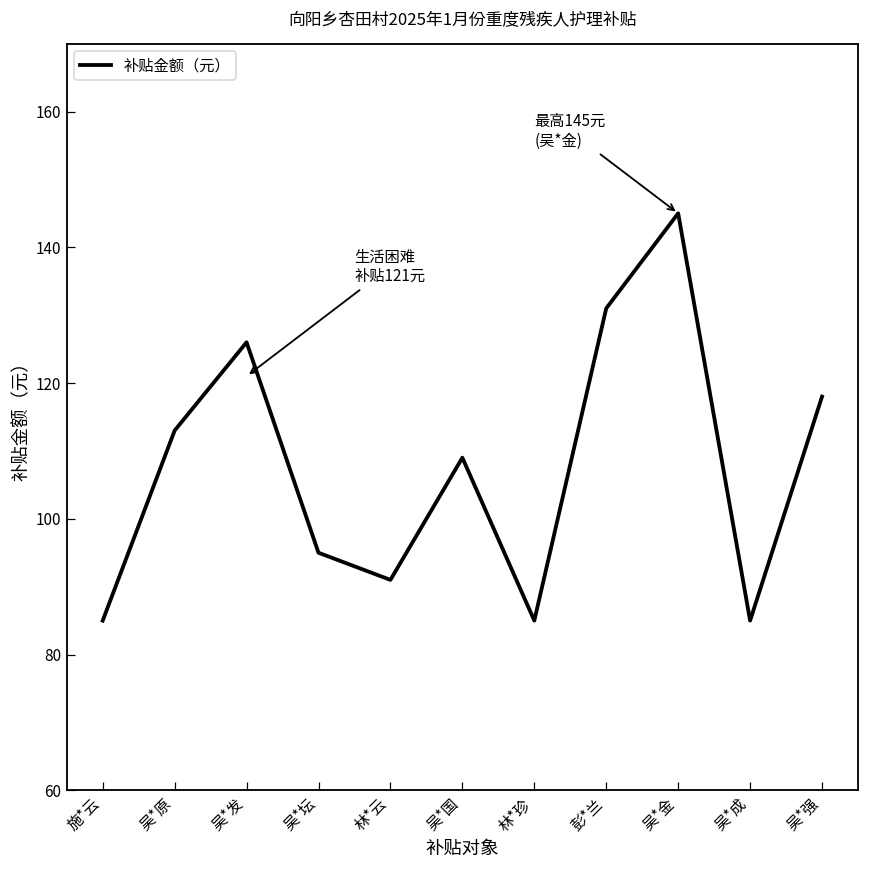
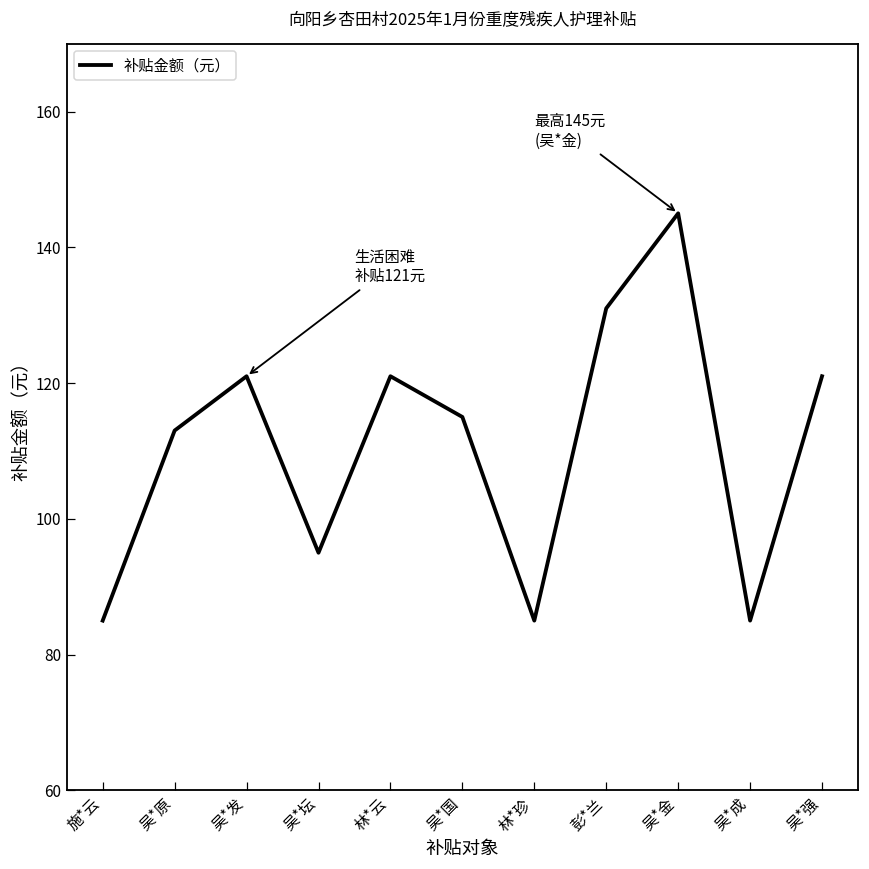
吴*发: 126 -> 121
林*云: 91 -> 121
吴*国: 109 -> 115
吴*强: 118 -> 121
